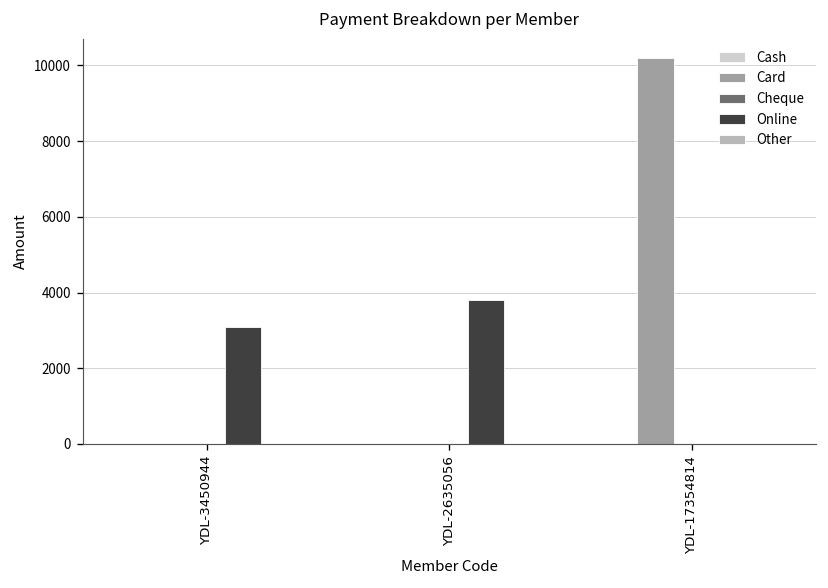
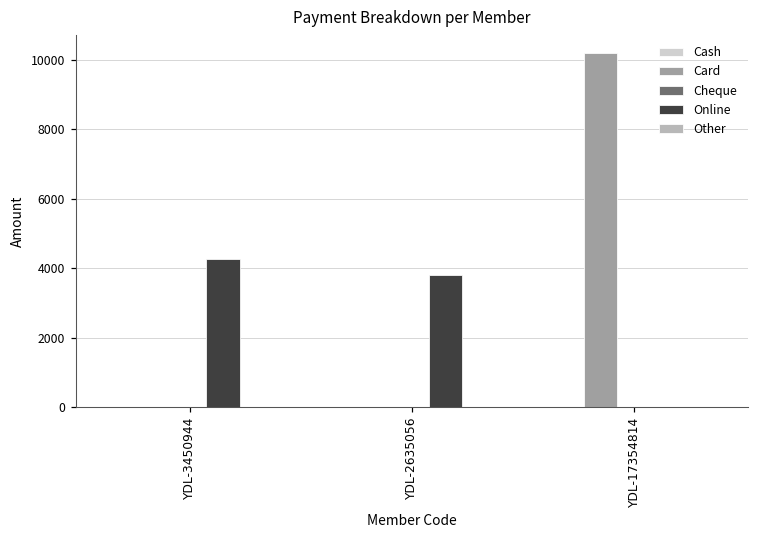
Online, YDL-3450944: 3100 -> 4300
